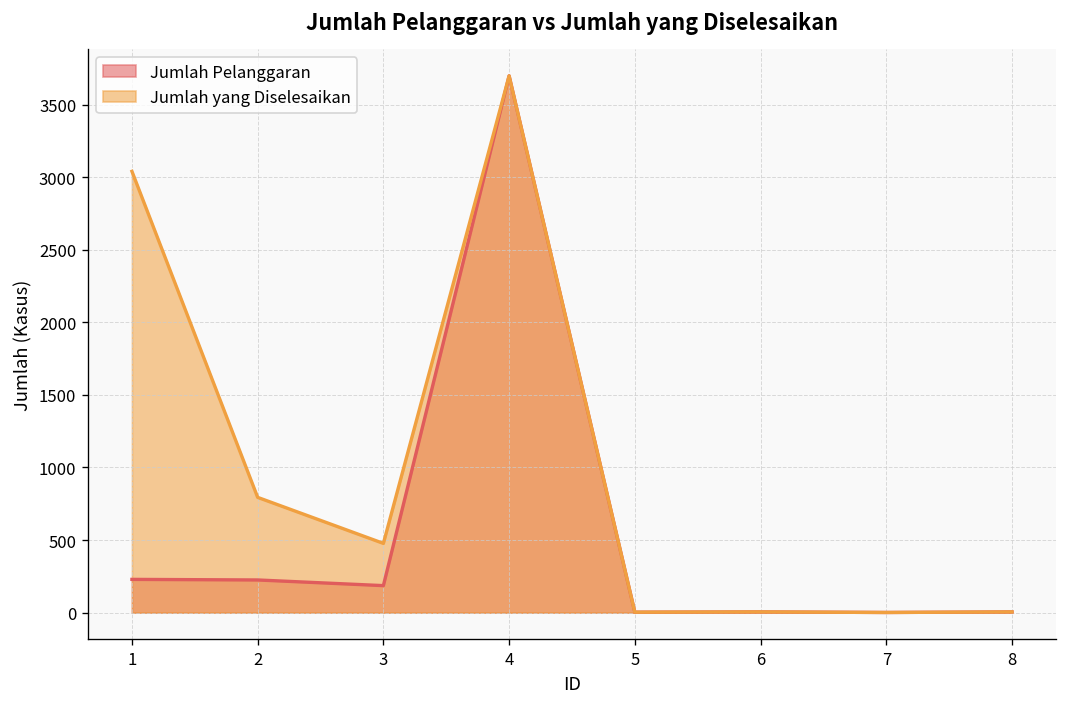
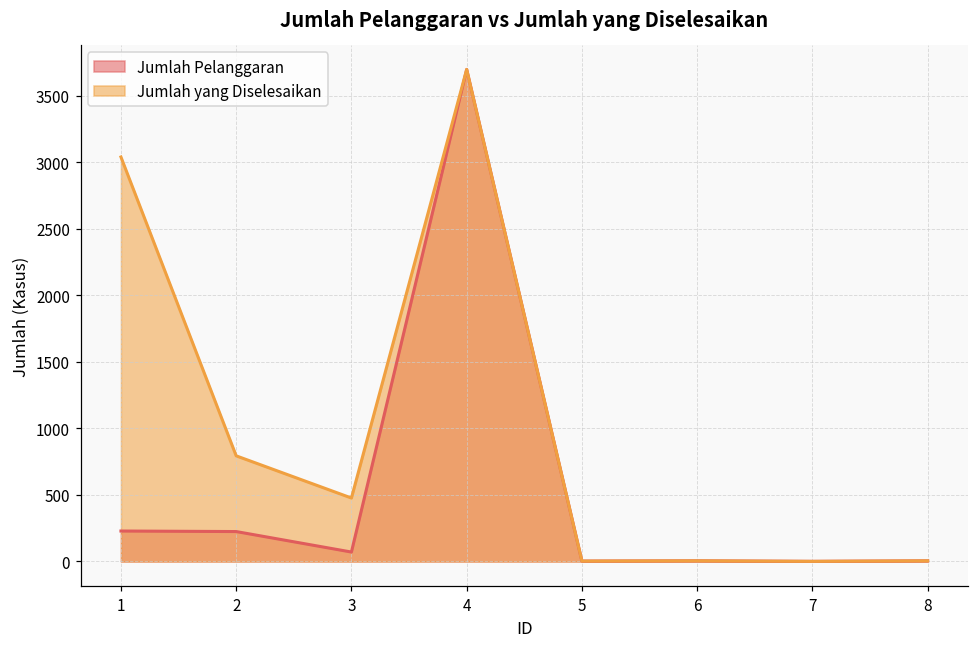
Jumlah Pelanggaran, 3: 190 -> 70
